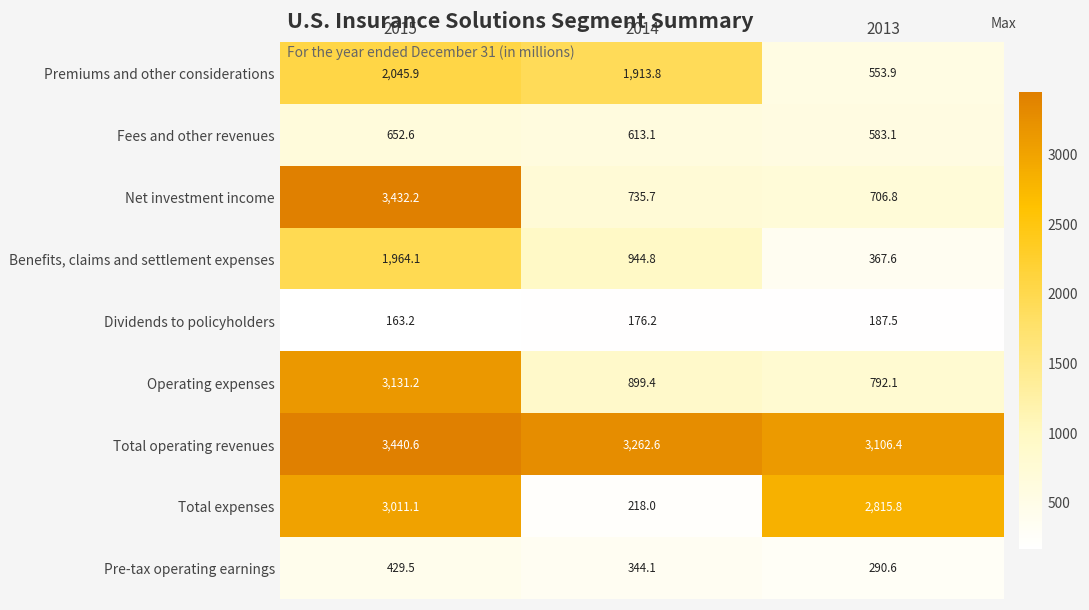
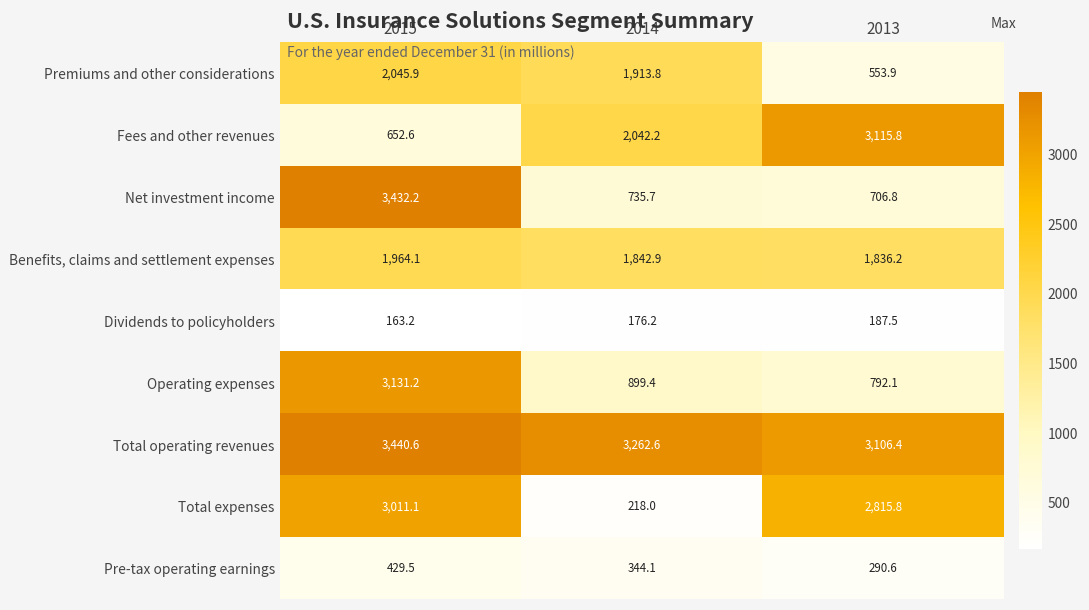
Fees and other revenues, 2014: 613.1 -> 2,042.2
Fees and other revenues, 2013: 583.1 -> 3,115.8
Benefits, claims and settlement expenses, 2014: 944.8 -> 1,842.9
Benefits, claims and settlement expenses, 2013: 367.6 -> 1,836.2
